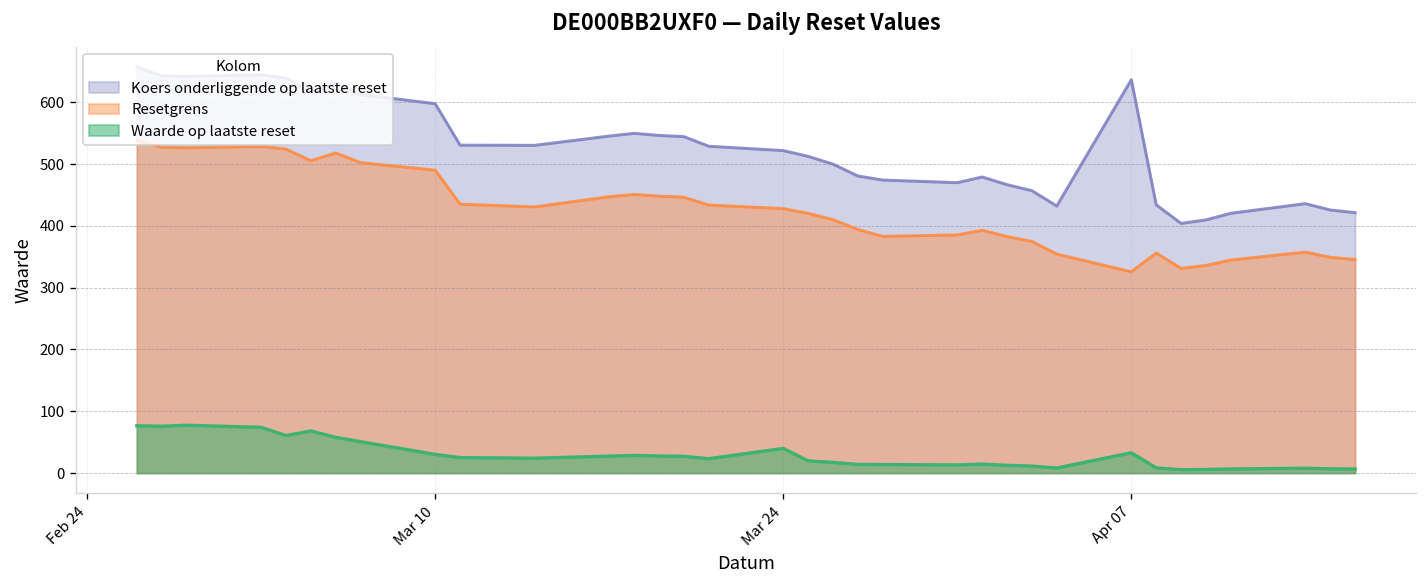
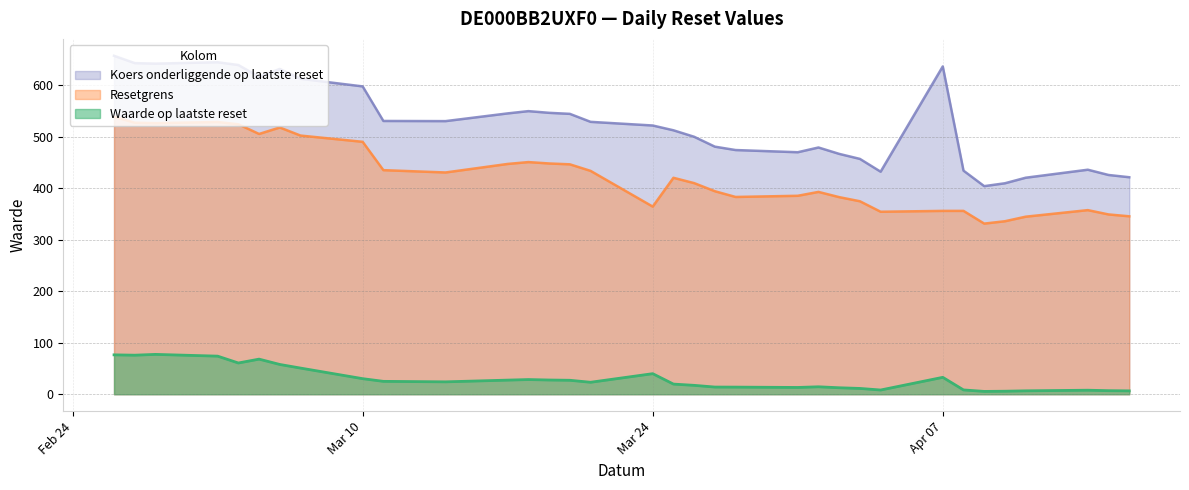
Resetgrens, Mar 24: 430 -> 360
Resetgrens, Apr 07: 330 -> 360
